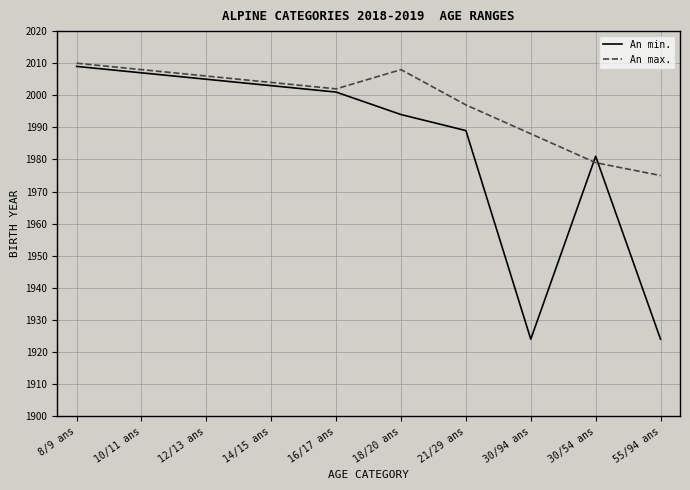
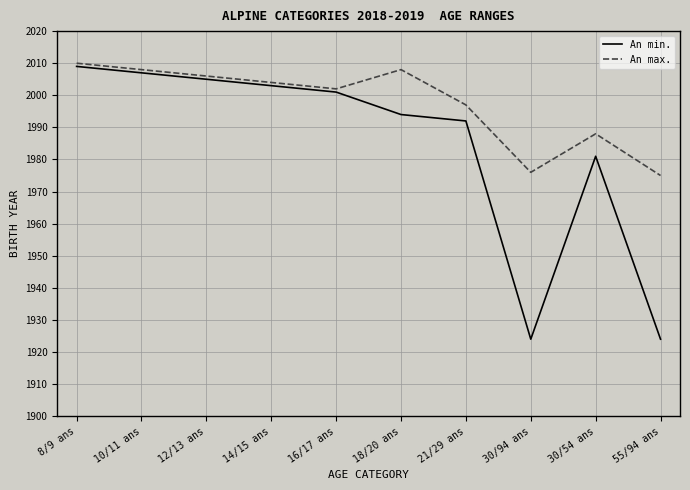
An min., 21/29 ans: 1989 -> 1992
An max., 30/94 ans: 1988 -> 1976
An max., 30/54 ans: 1979 -> 1988
